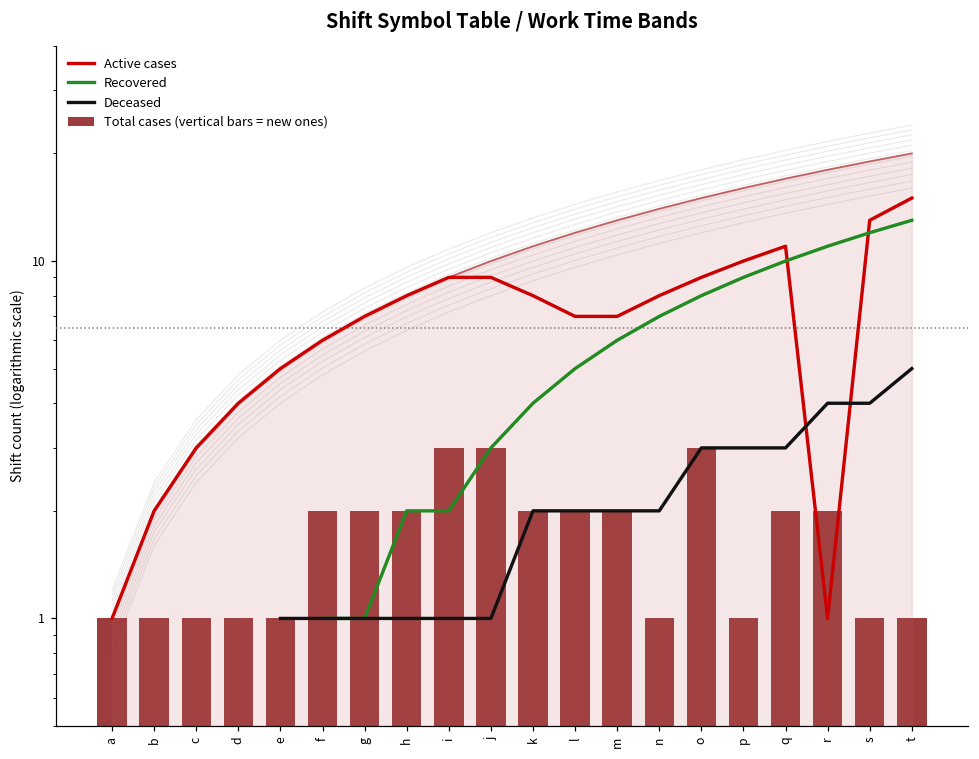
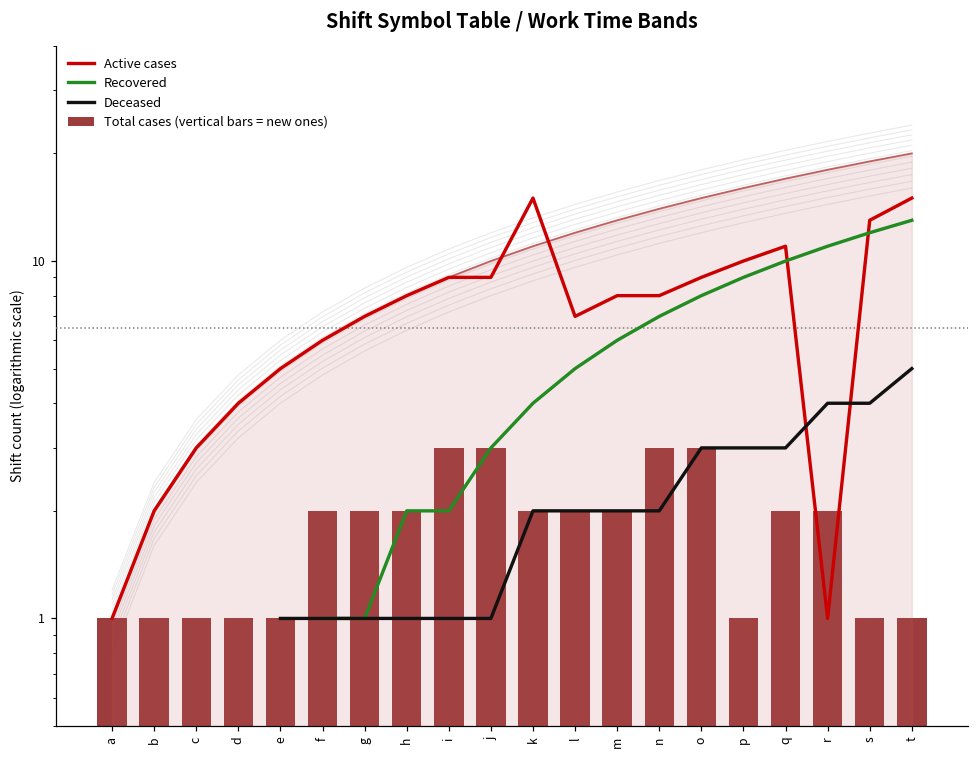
Active cases, k: 8 -> 15
Active cases, m: 7 -> 8
Total cases (vertical bars = new ones), n: 1 -> 3
